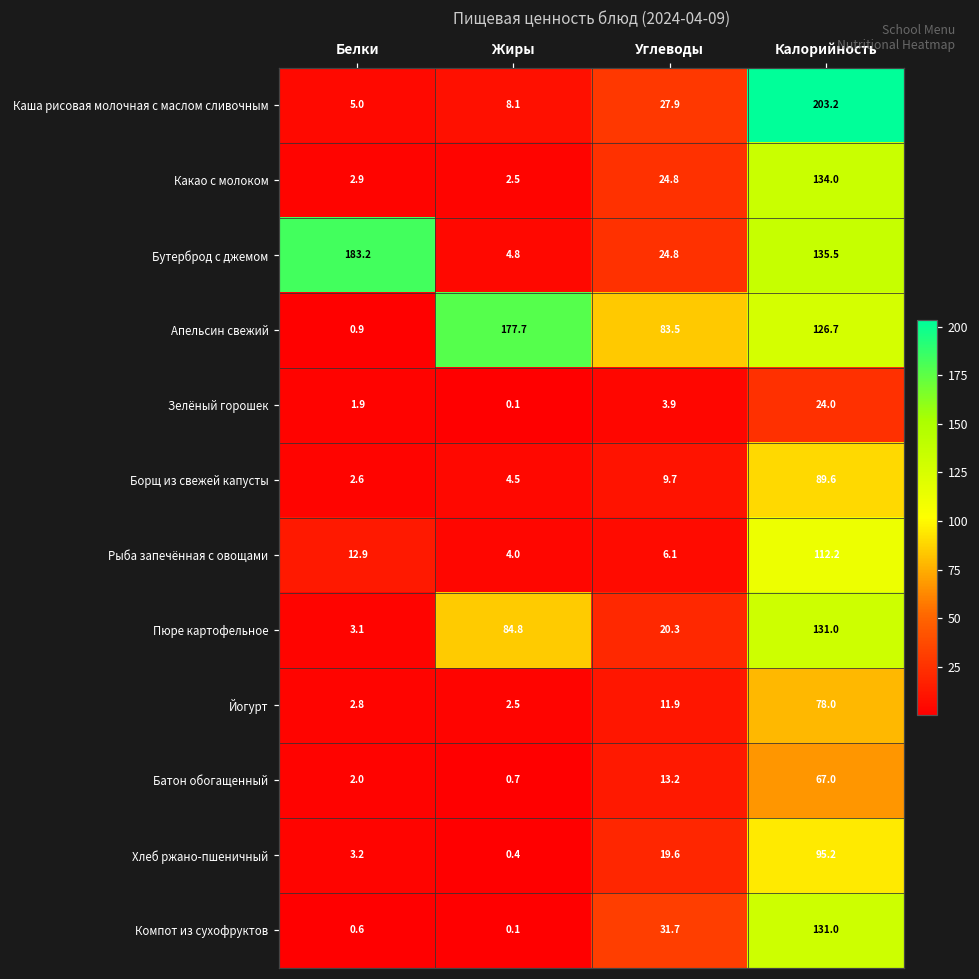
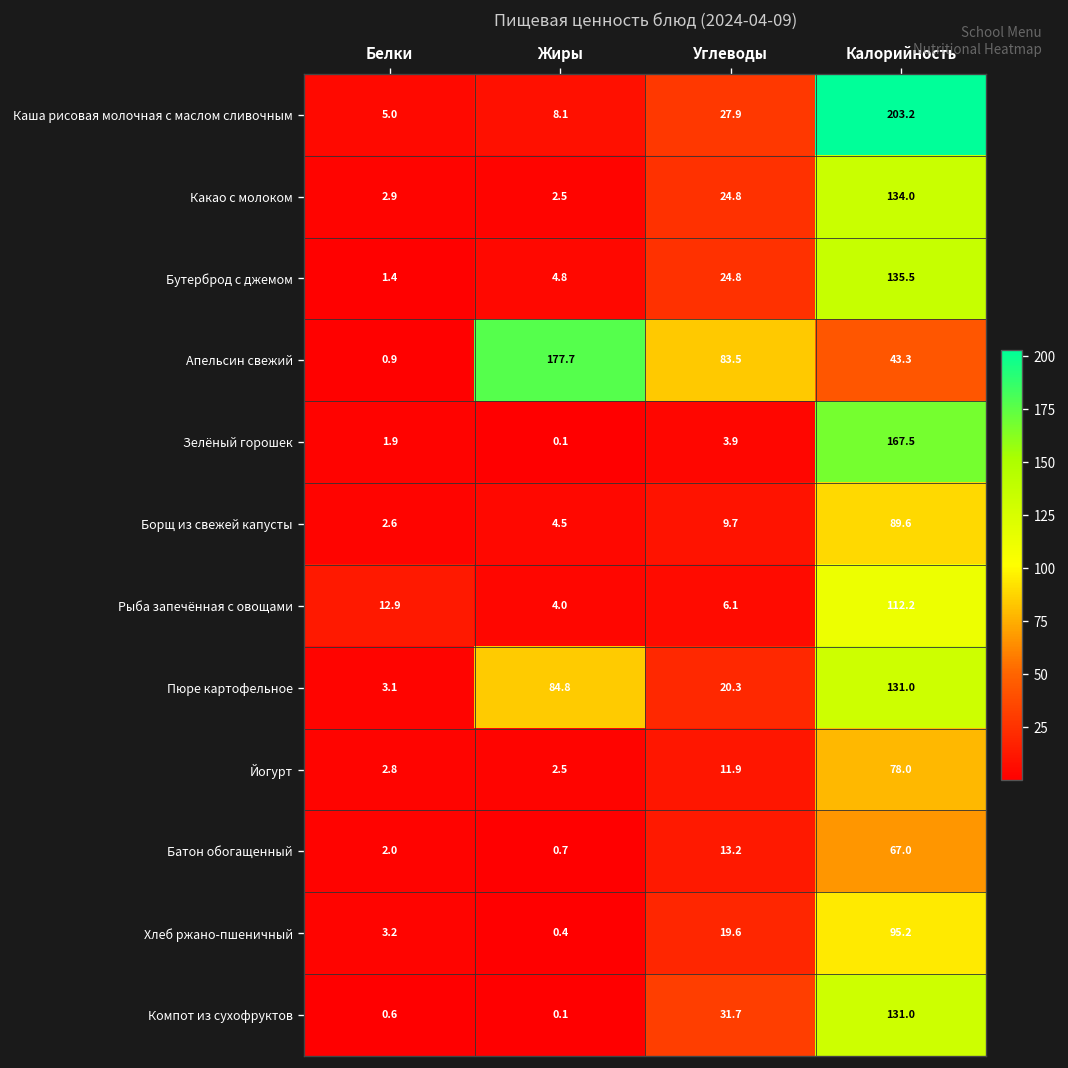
Бутерброд с джемом, Белки: 183.2 -> 1.4
Апельсин свежий, Калорийность: 126.7 -> 43.3
Зелёный горошек, Калорийность: 24.0 -> 167.5
